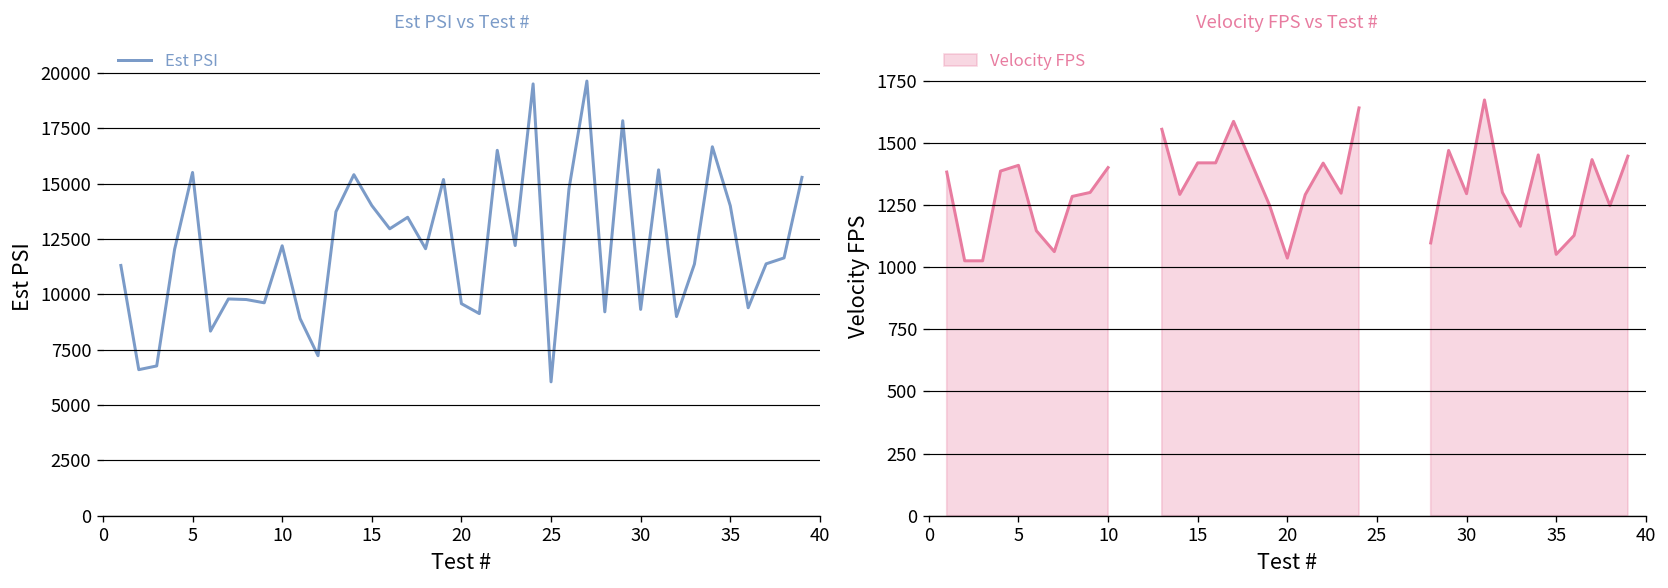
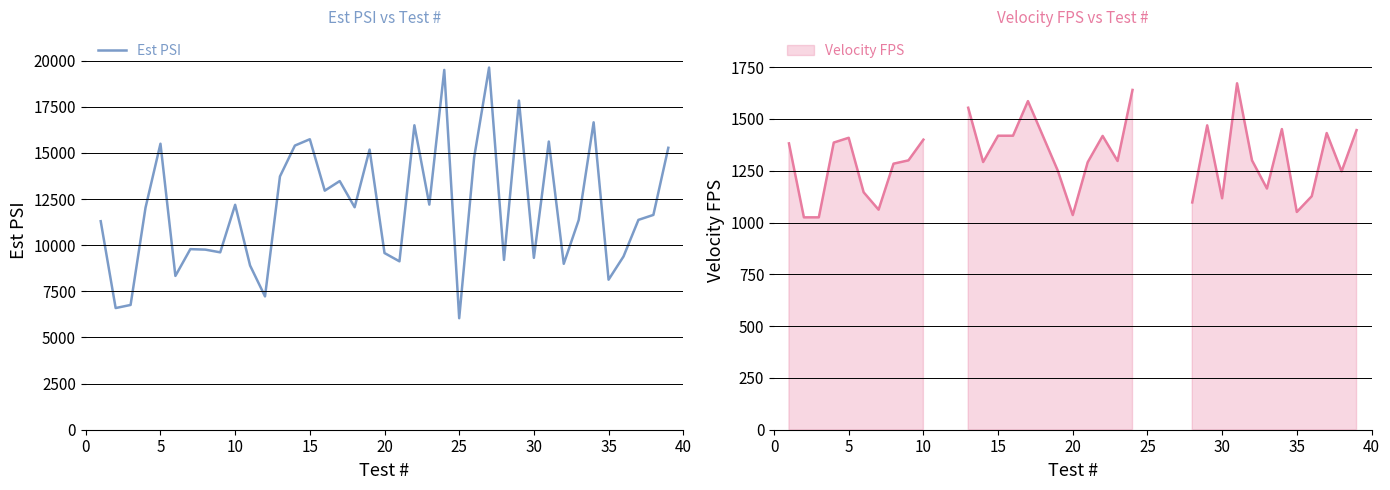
Est PSI vs Test #, 15: 14000 -> 15700
Est PSI vs Test #, 35: 14000 -> 8100
Velocity FPS vs Test #, 30: 1300 -> 1120
